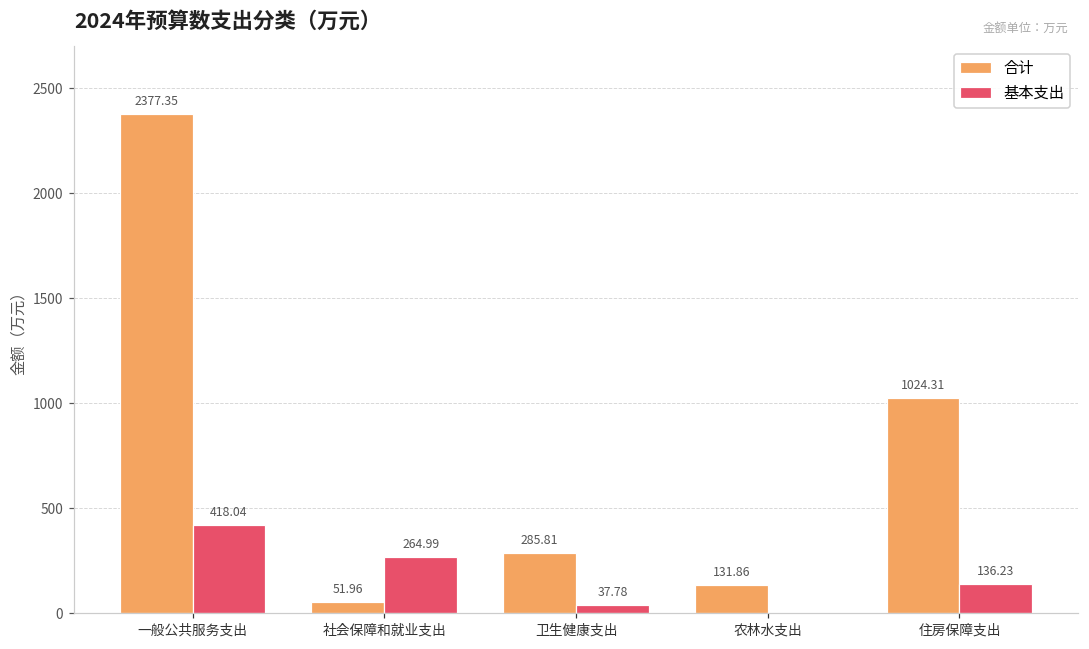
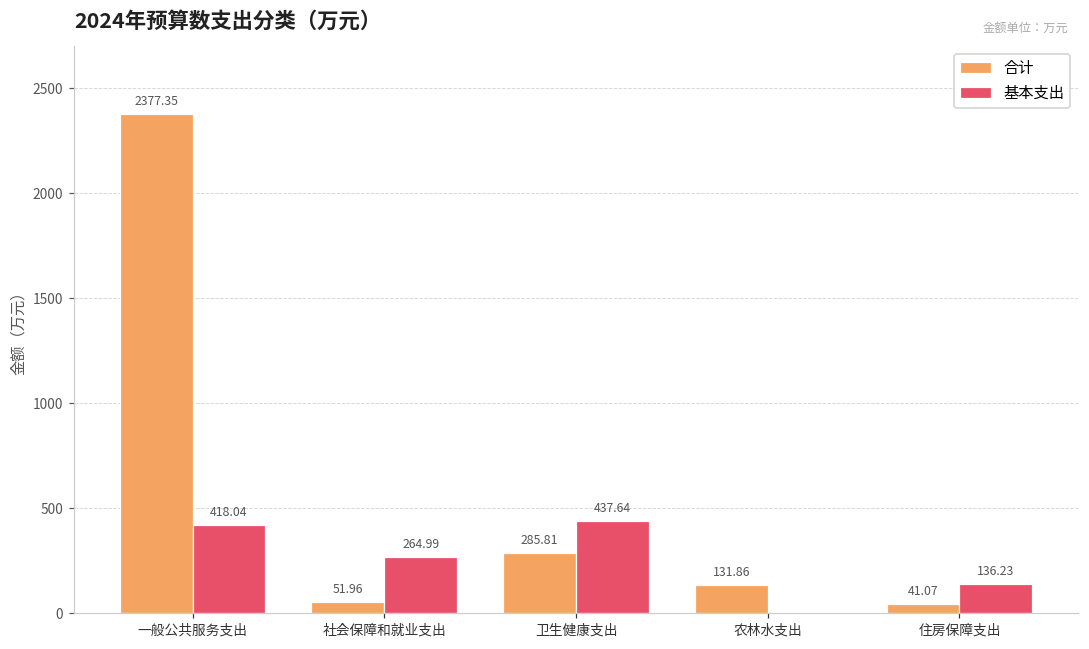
基本支出, 卫生健康支出: 37.78 -> 437.64
合计, 住房保障支出: 1024.31 -> 41.07
